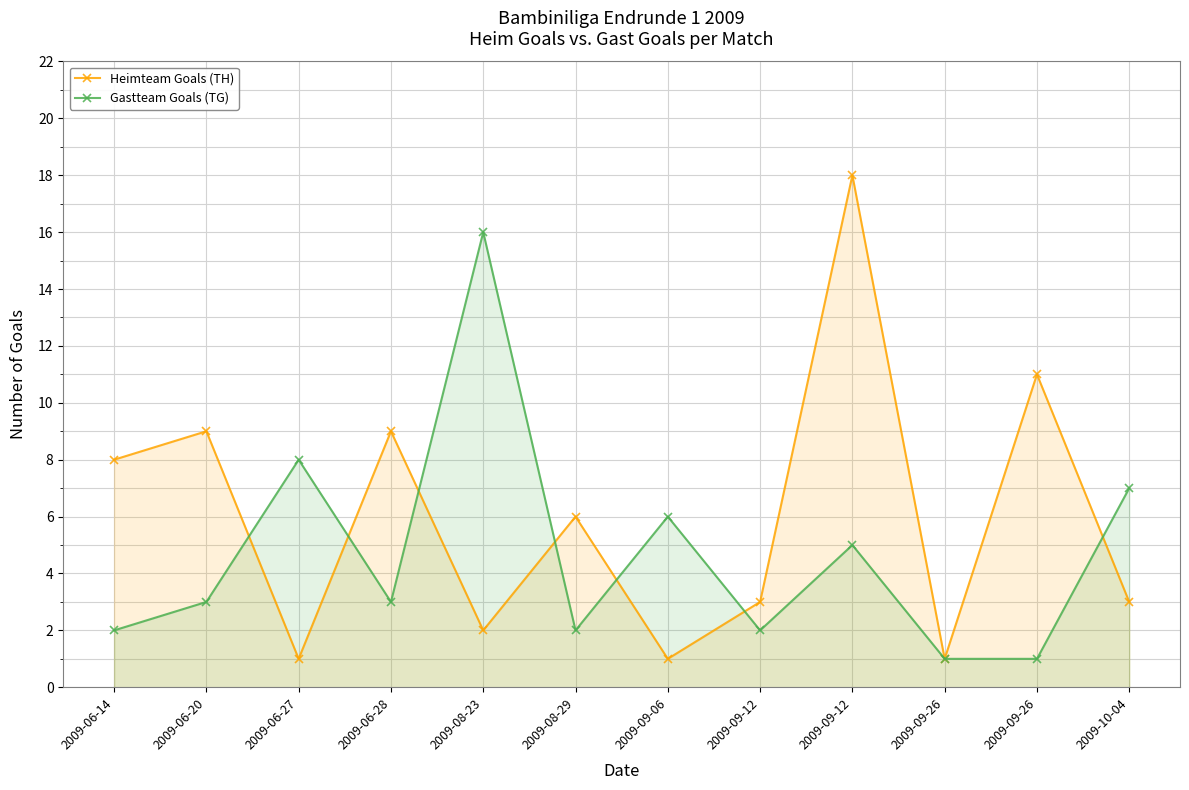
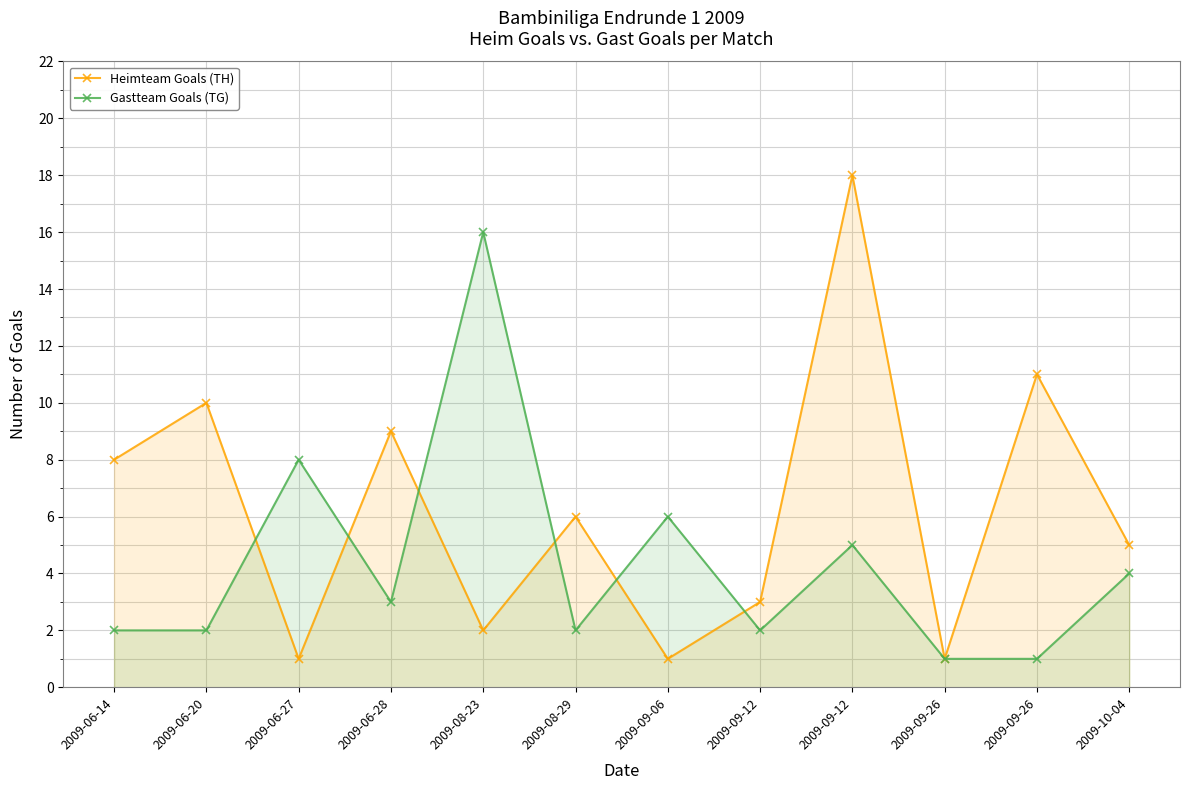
Heimteam Goals (TH), 2009-06-20: 9 -> 10
Gastteam Goals (TG), 2009-06-20: 3 -> 2
Heimteam Goals (TH), 2009-10-04: 3 -> 5
Gastteam Goals (TG), 2009-10-04: 7 -> 4
